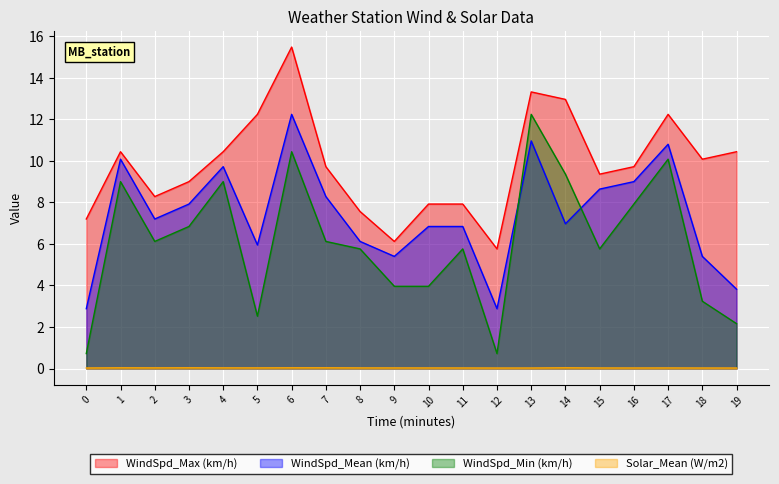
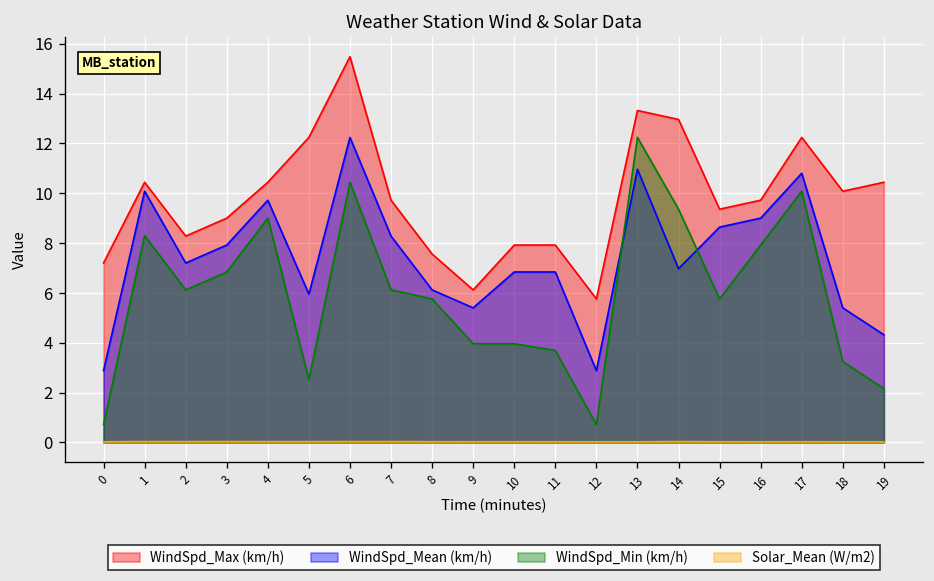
WindSpd_Min (km/h), 1: 9.0 -> 8.3
WindSpd_Min (km/h), 11: 5.8 -> 3.7
WindSpd_Mean (km/h), 19: 3.8 -> 4.3
